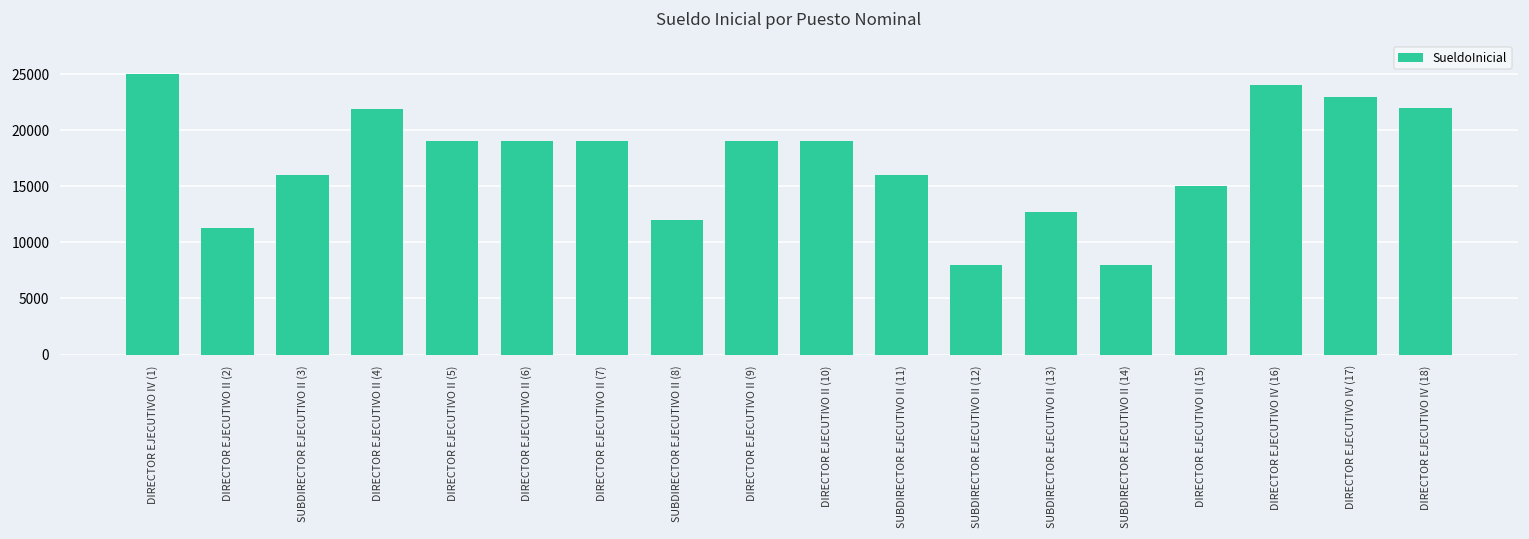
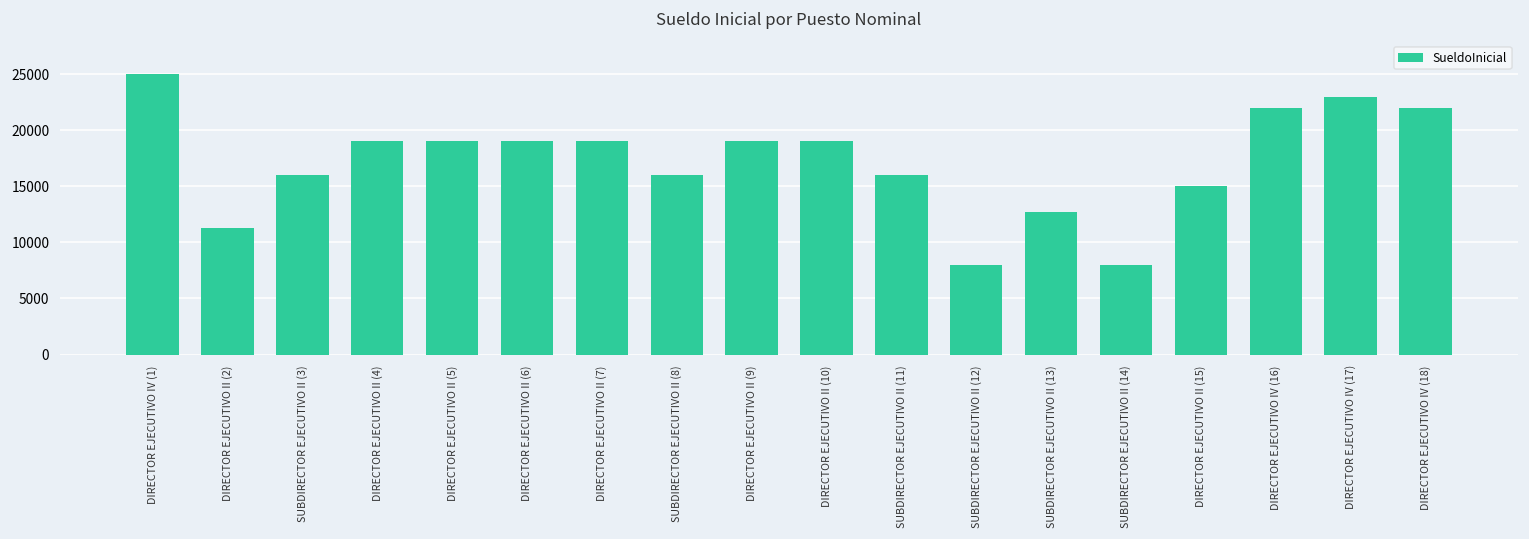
DIRECTOR EJECUTIVO II (4): 21900 -> 19000
SUBDIRECTOR EJECUTIVO II (8): 12000 -> 16000
DIRECTOR EJECUTIVO IV (16): 24000 -> 22000
